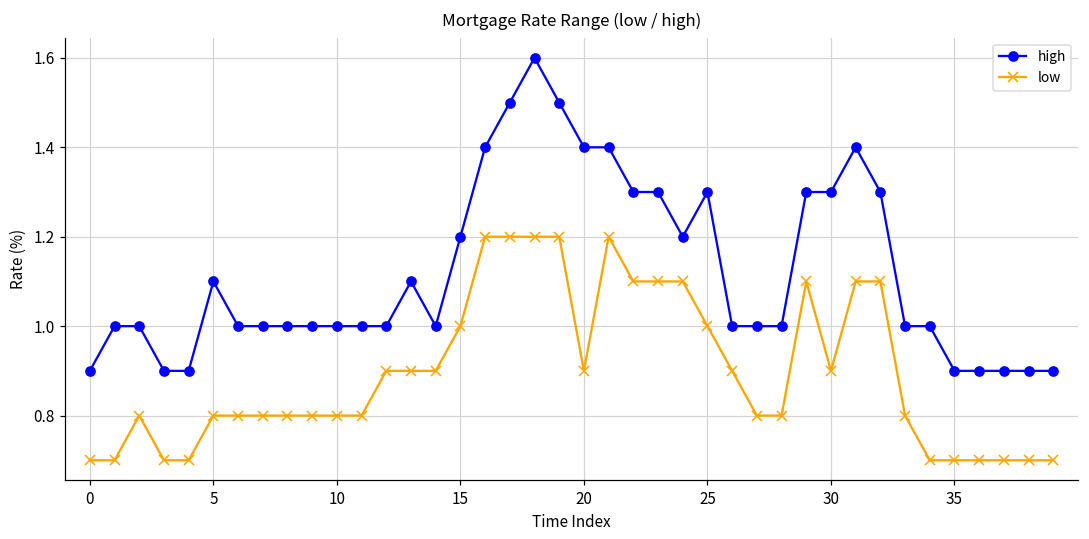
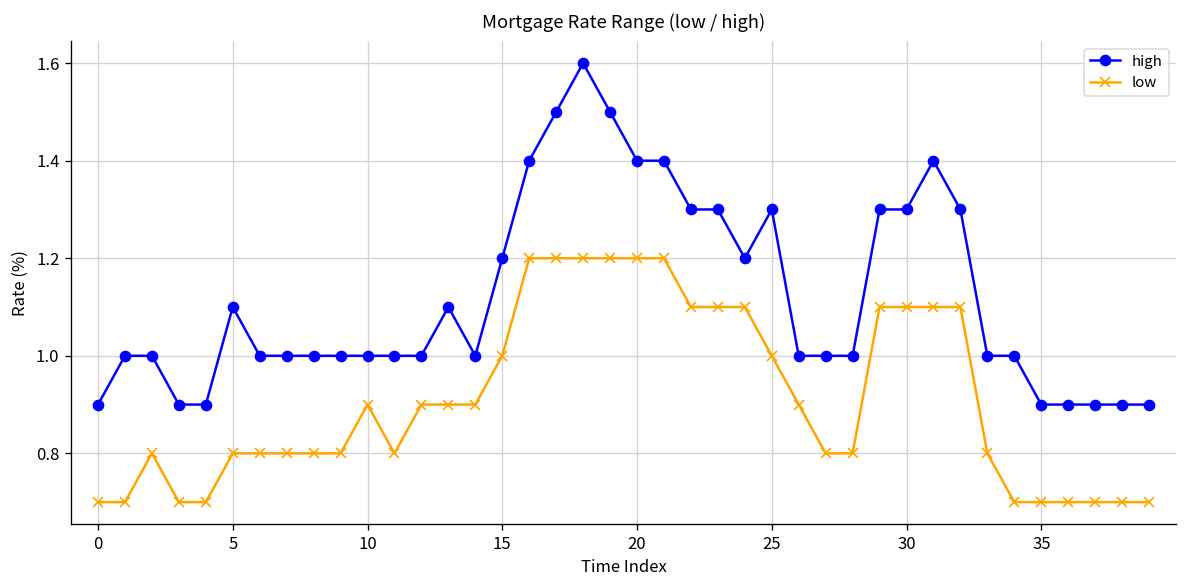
low, 10: 0.8 -> 0.9
low, 20: 0.9 -> 1.2
low, 30: 0.9 -> 1.1
